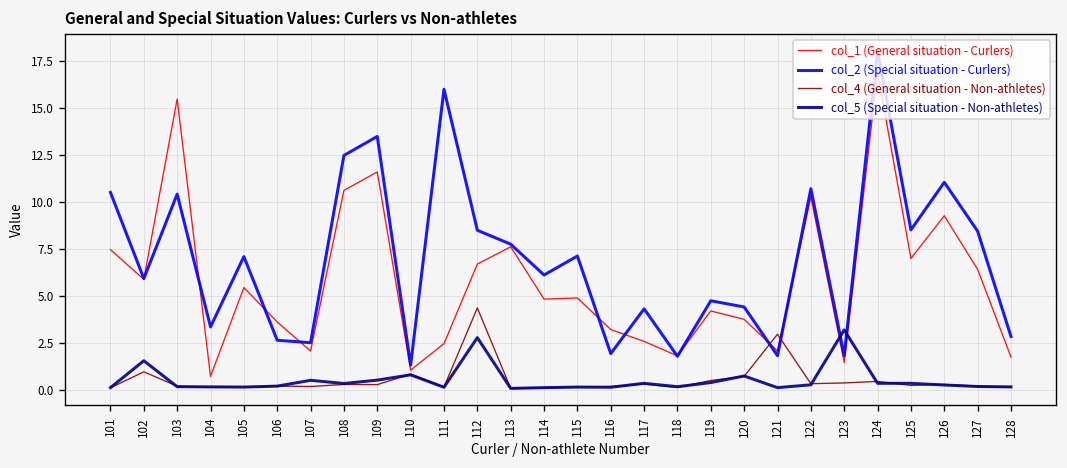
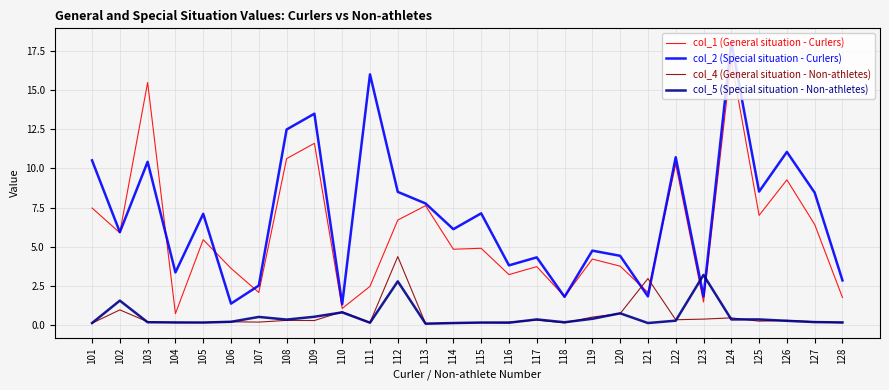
col_2 (Special situation - Curlers), 106: 2.7 -> 1.4
col_2 (Special situation - Curlers), 116: 1.9 -> 3.8
col_1 (General situation - Curlers), 117: 2.6 -> 3.7
